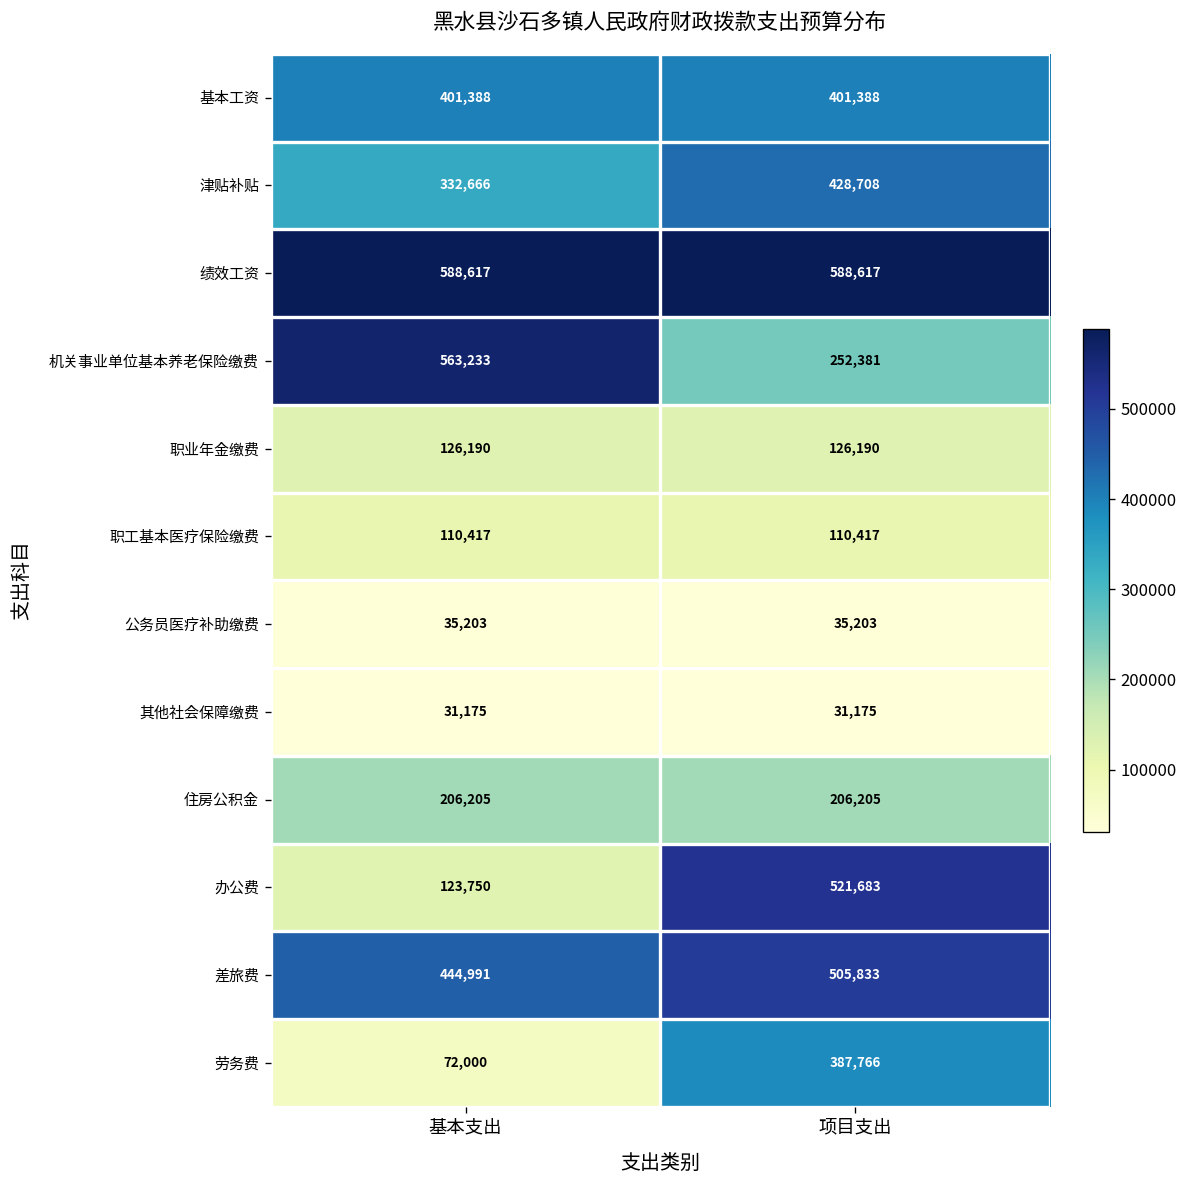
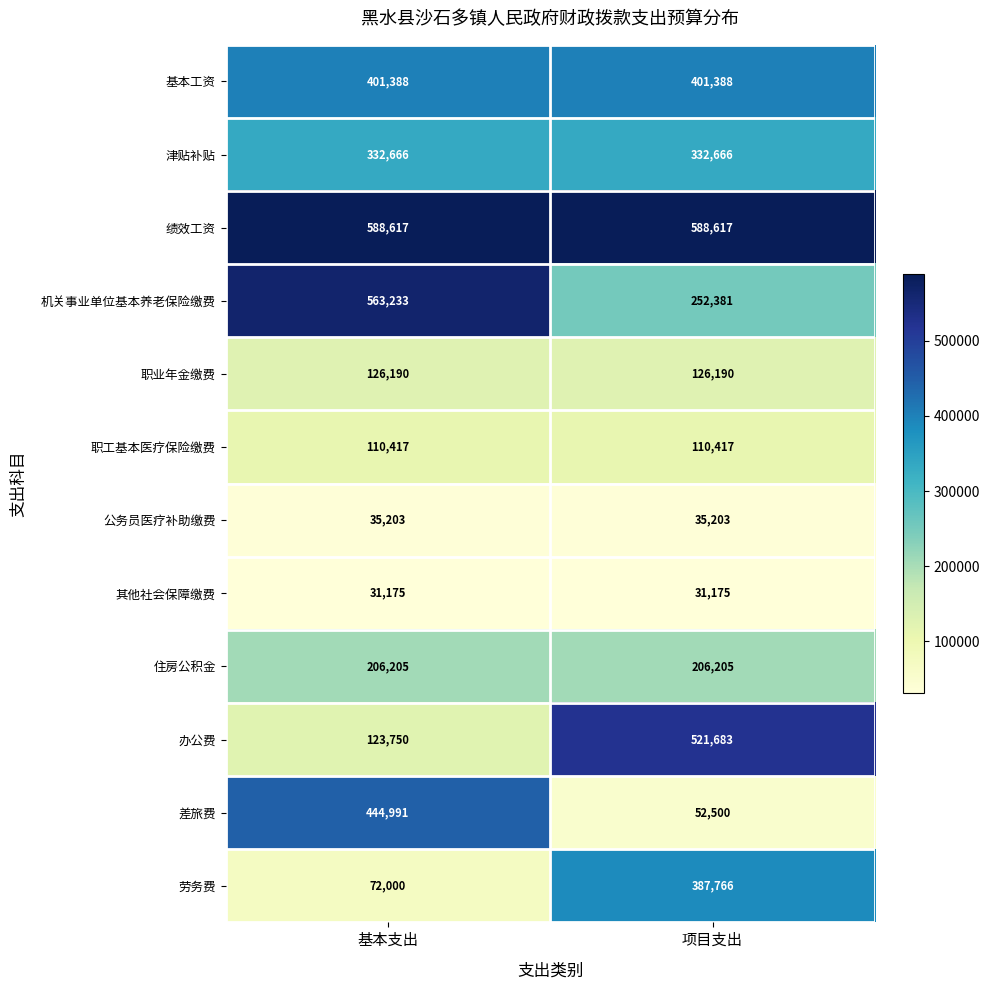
津贴补贴, 项目支出: 428,708 -> 332,666
差旅费, 项目支出: 505,833 -> 52,500
